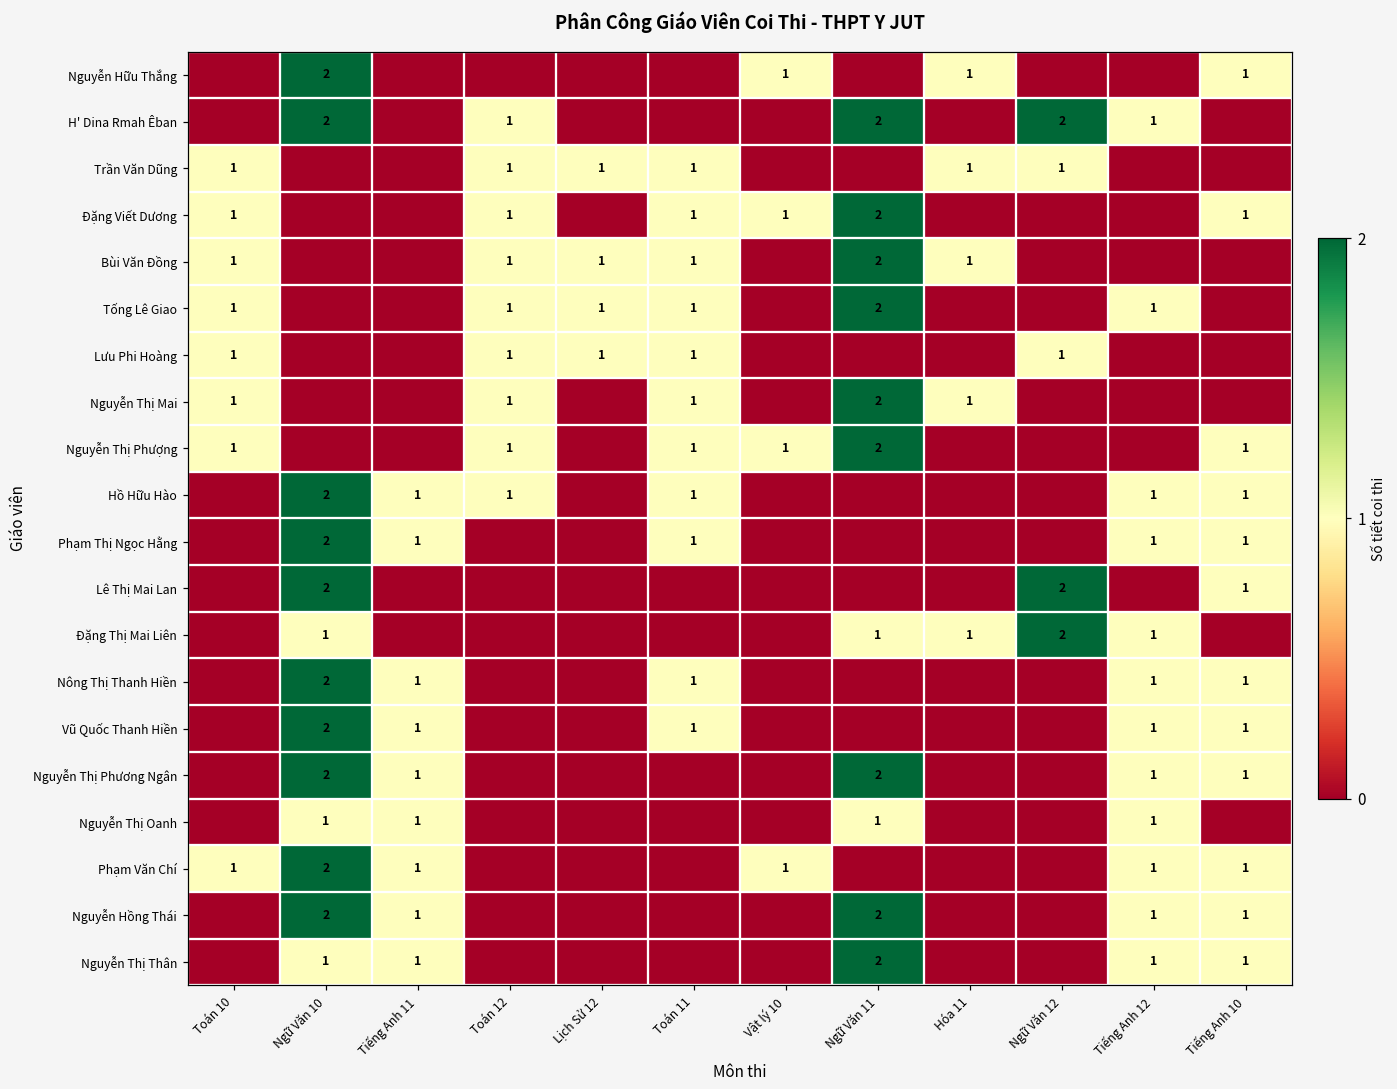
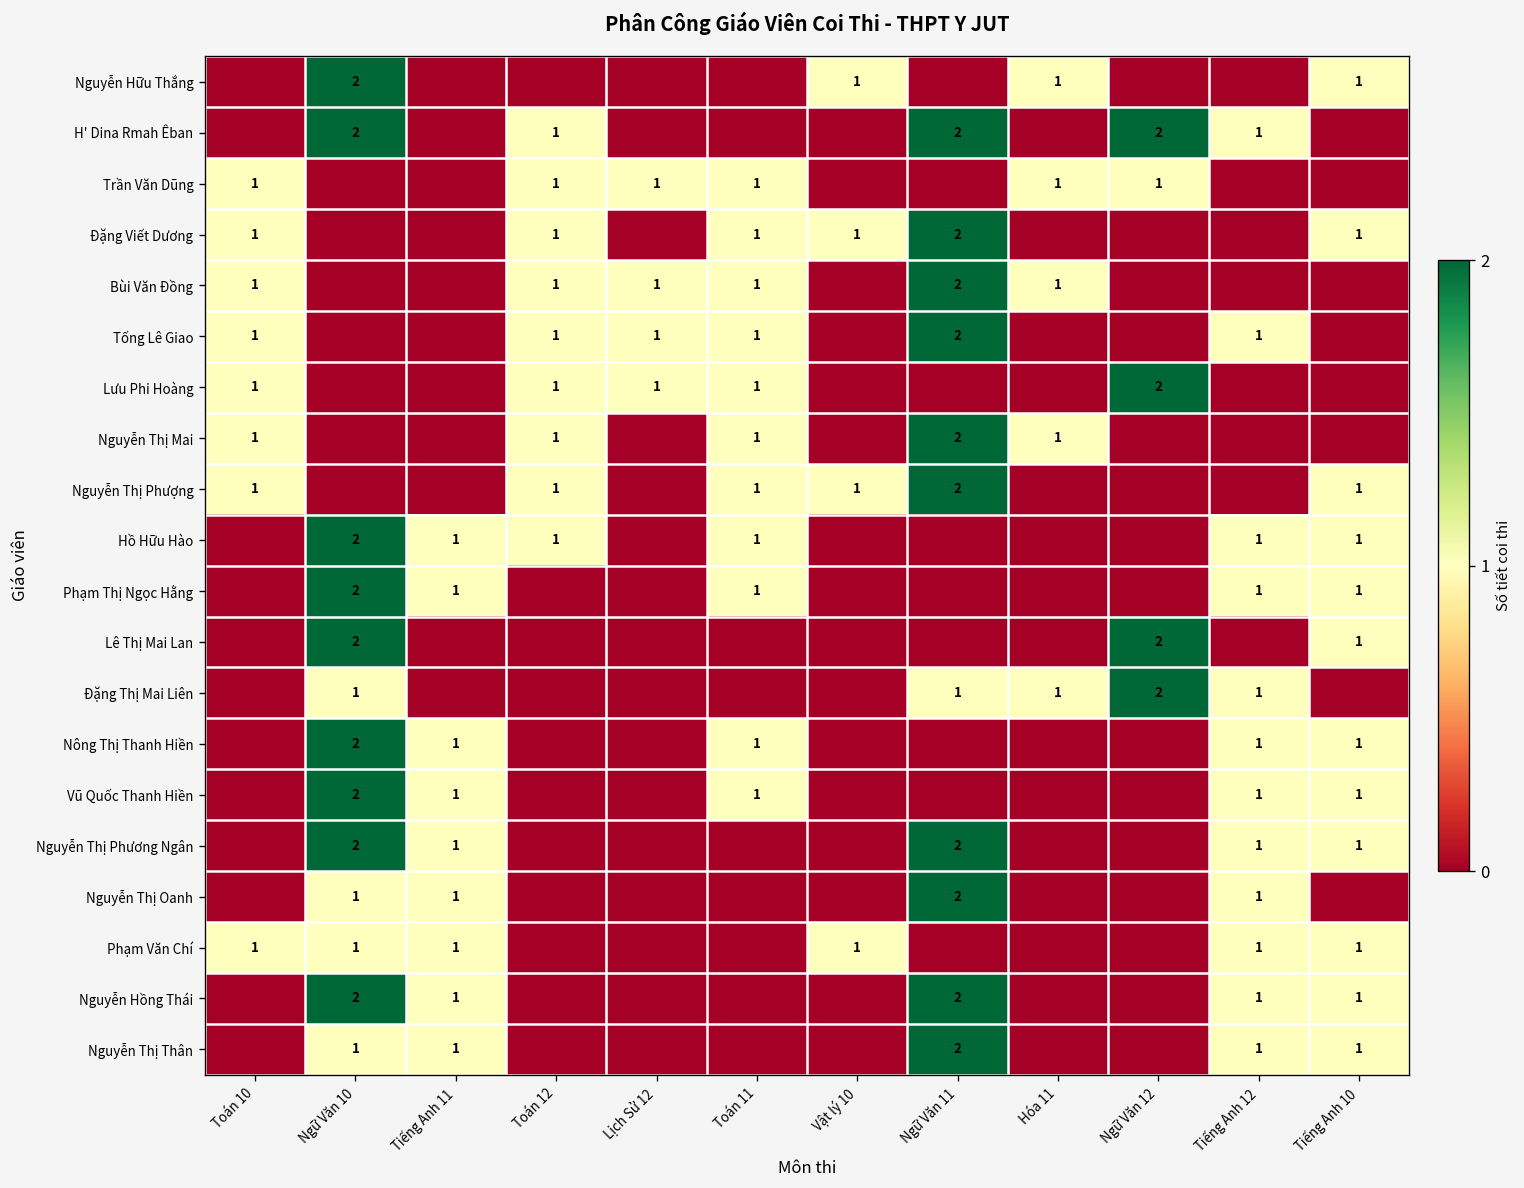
Lưu Phi Hoàng, Ngữ Văn 12: 1 -> 2
Nguyễn Thị Oanh, Ngữ Văn 11: 1 -> 2
Phạm Văn Chí, Ngữ Văn 10: 2 -> 1
